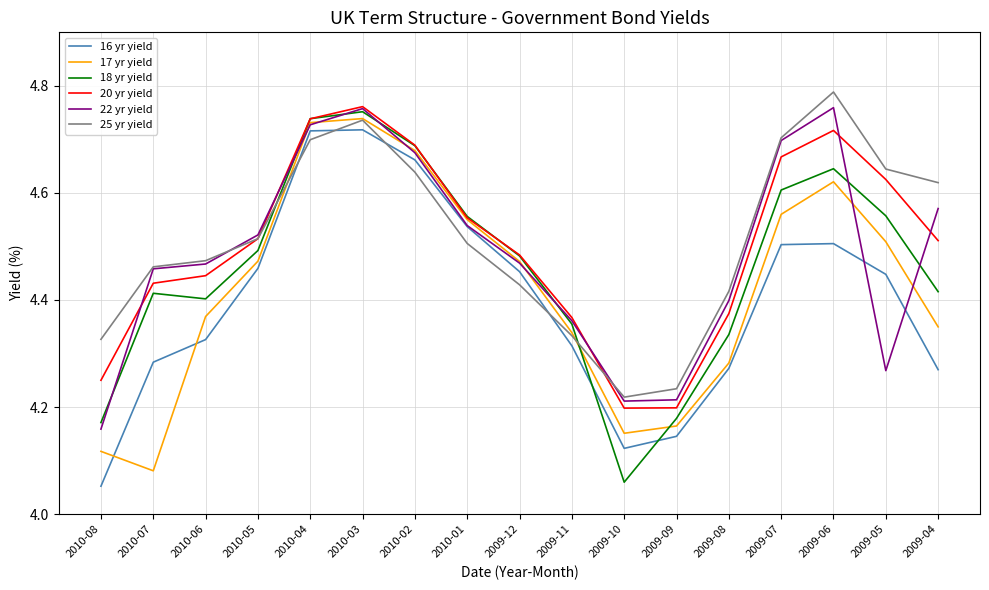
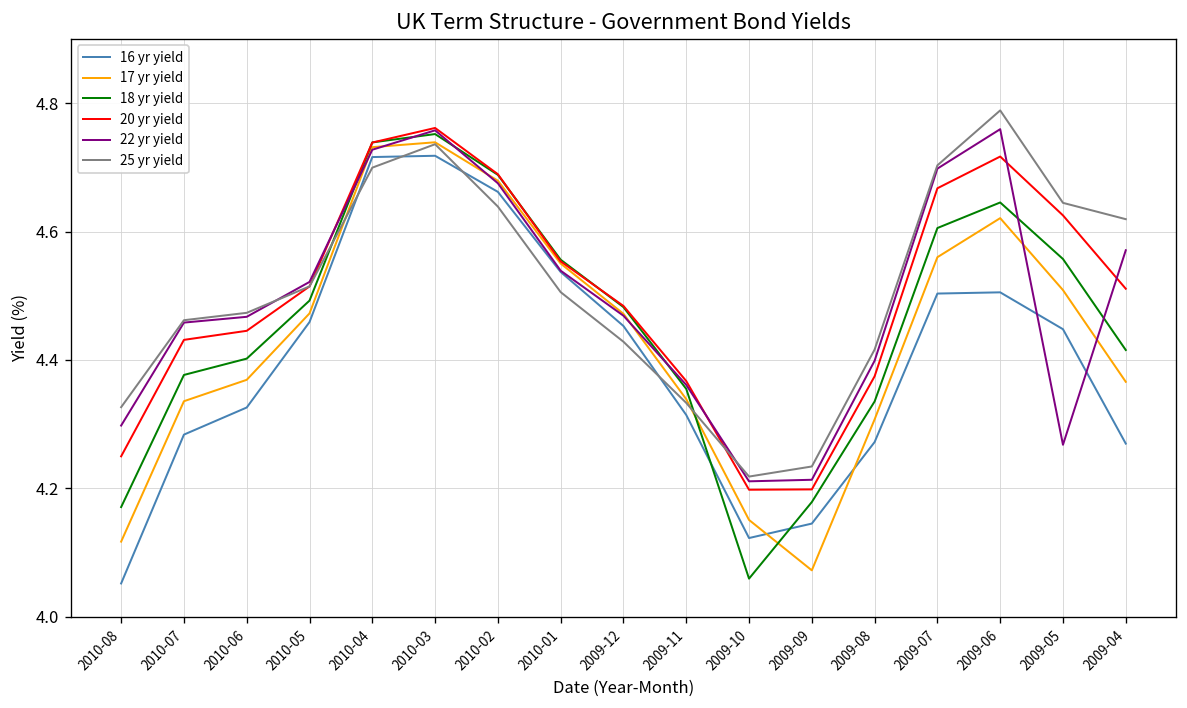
22 yr yield, 2010-08: 4.16 -> 4.30
17 yr yield, 2010-07: 4.08 -> 4.34
18 yr yield, 2010-07: 4.41 -> 4.38
17 yr yield, 2009-09: 4.16 -> 4.07
17 yr yield, 2009-08: 4.28 -> 4.31
17 yr yield, 2009-04: 4.35 -> 4.37
